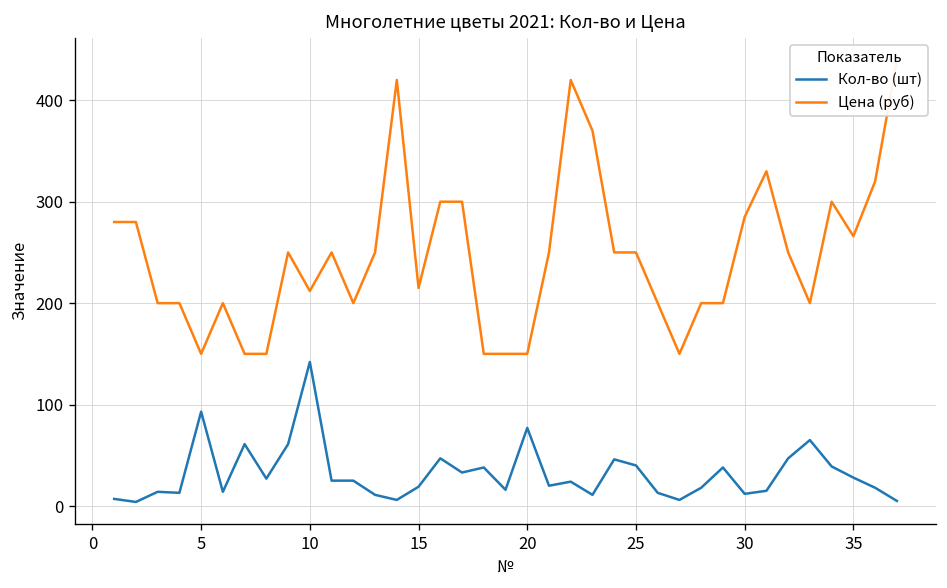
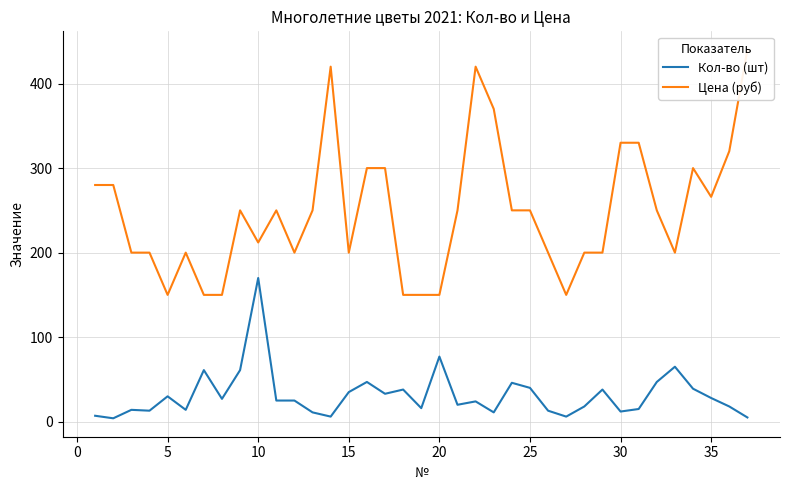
Кол-во (шт), 5: 90 -> 30
Кол-во (шт), 10: 140 -> 170
Кол-во (шт), 15: 20 -> 40
Цена (руб), 15: 220 -> 200
Цена (руб), 30: 290 -> 330
